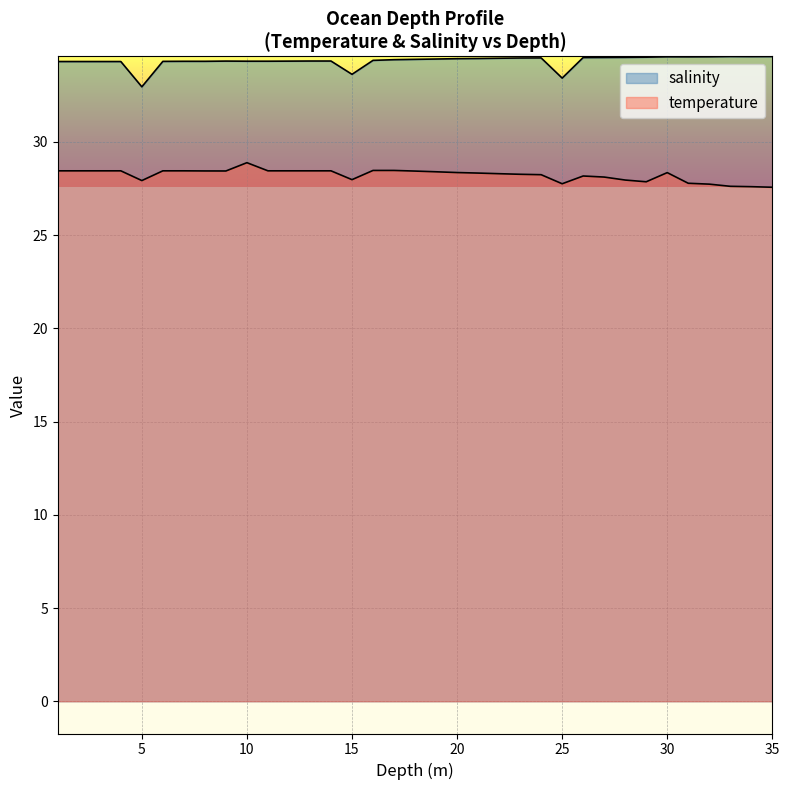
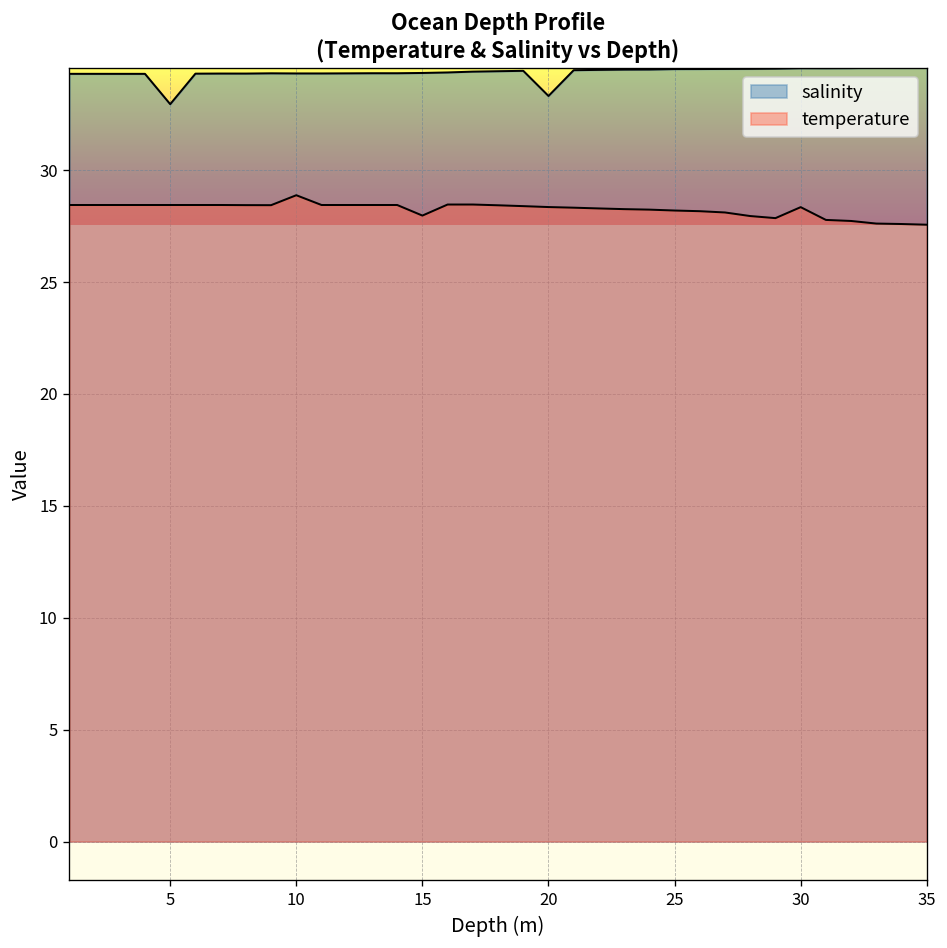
temperature, 5: 27.9 -> 28.4
salinity, 15: 33.6 -> 34.3
salinity, 20: 34.5 -> 33.3
salinity, 25: 33.4 -> 34.5
temperature, 25: 27.8 -> 28.2
